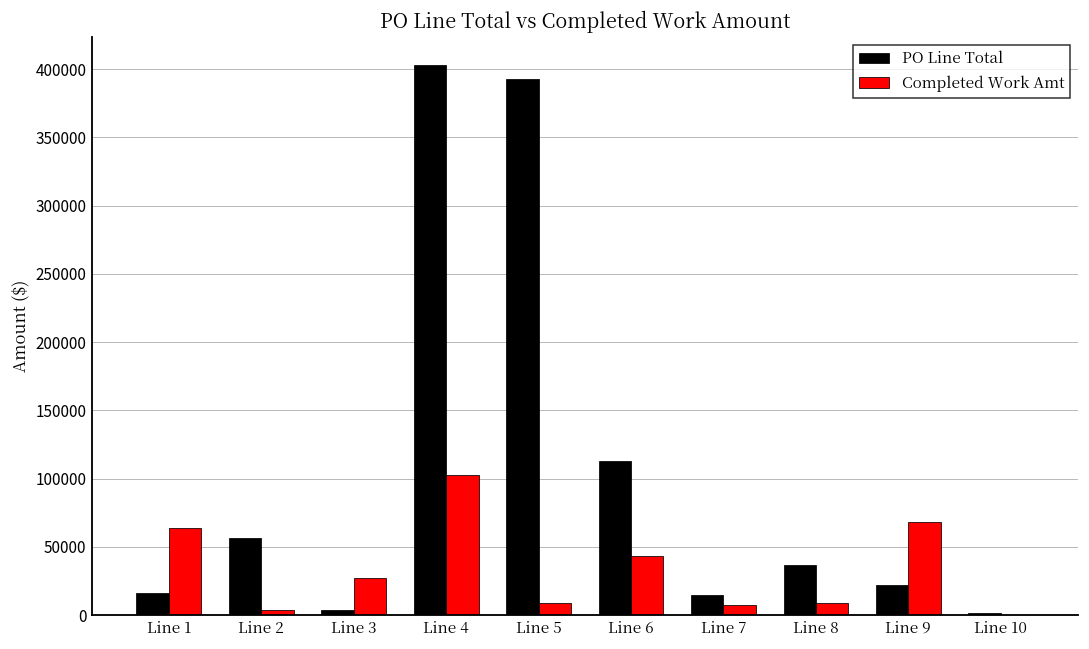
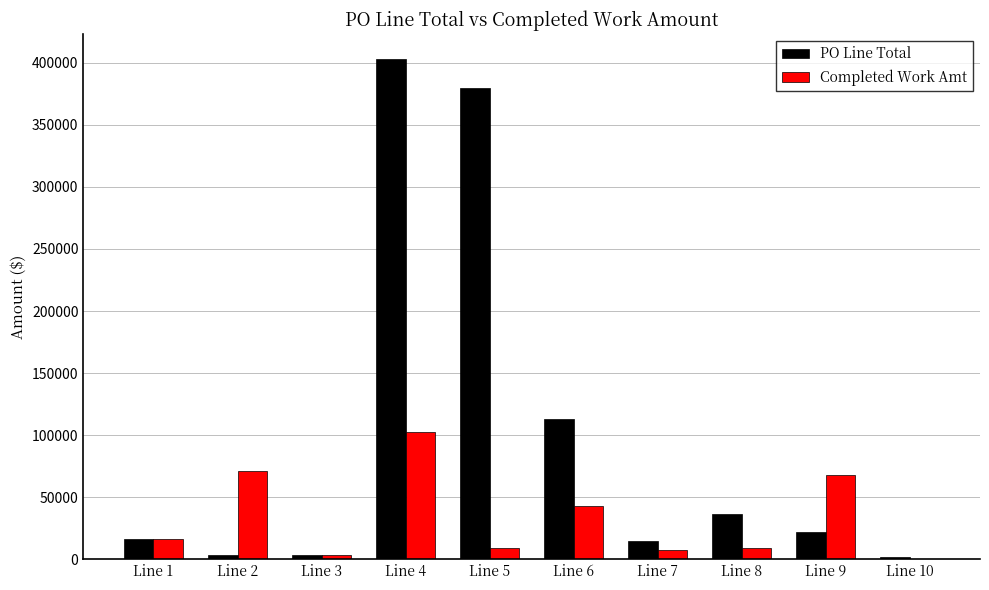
Completed Work Amt, Line 1: 64000 -> 16000
PO Line Total, Line 2: 56000 -> 4000
Completed Work Amt, Line 2: 4000 -> 71000
Completed Work Amt, Line 3: 27000 -> 4000
PO Line Total, Line 5: 393000 -> 380000
